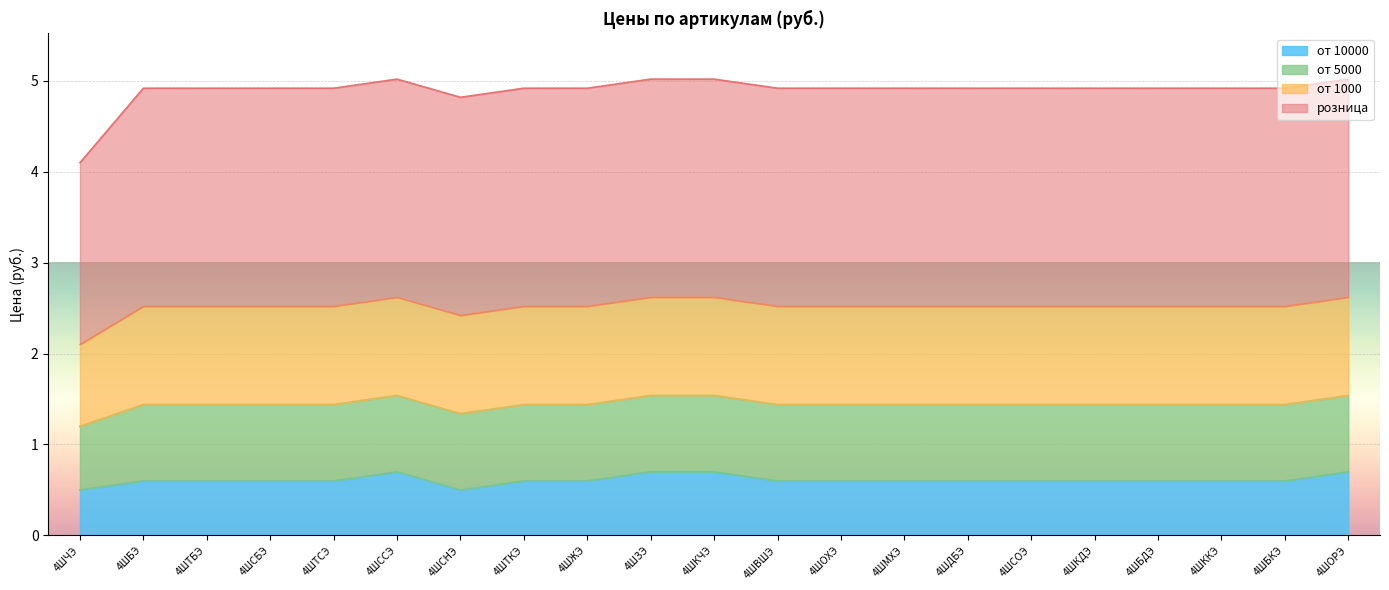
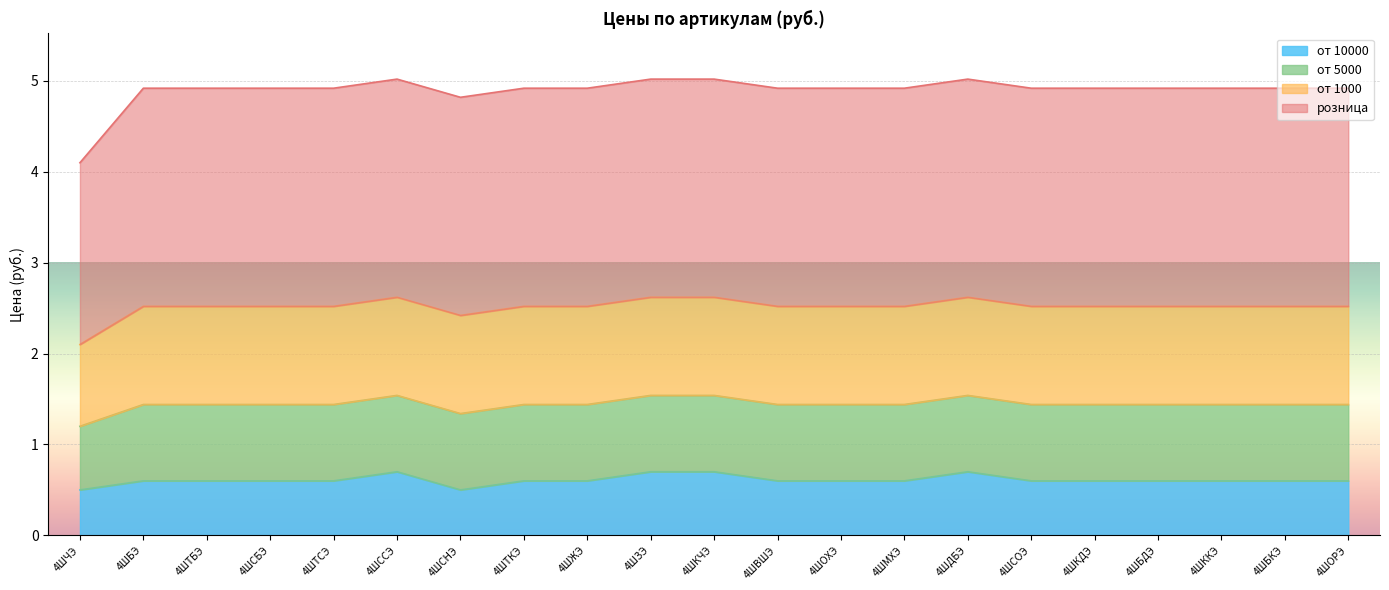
от 10000, 4ШДБЭ: 0.6 -> 0.7
от 10000, 4ШОРЭ: 0.7 -> 0.6
